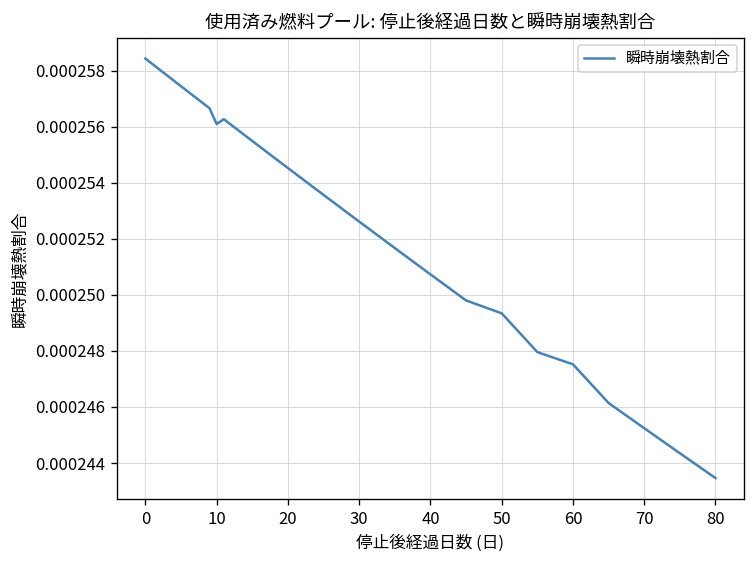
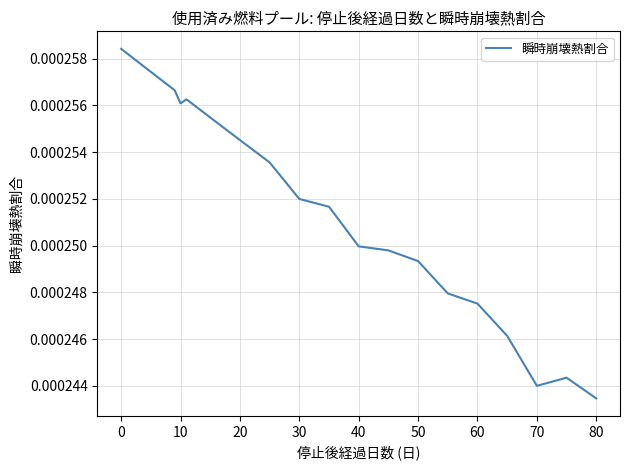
30: 0.0002526 -> 0.0002520
40: 0.0002507 -> 0.0002500
70: 0.0002452 -> 0.0002440
